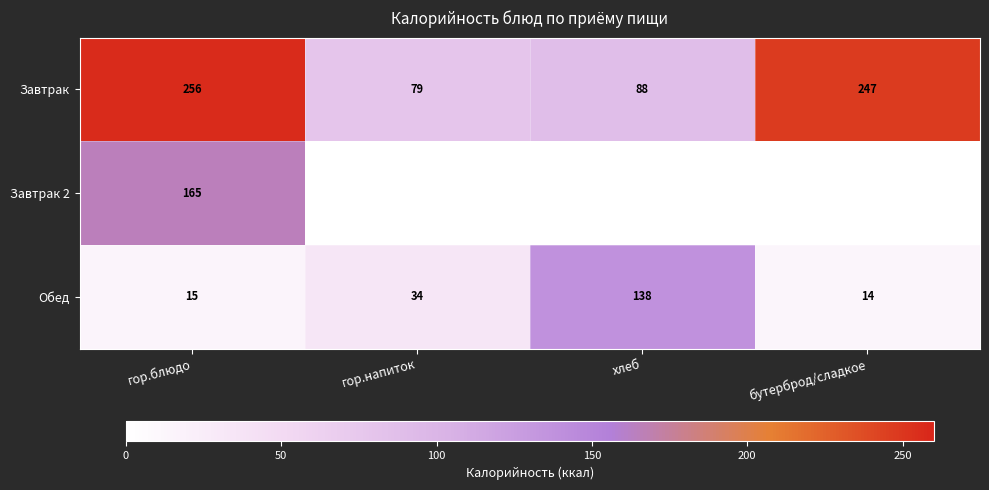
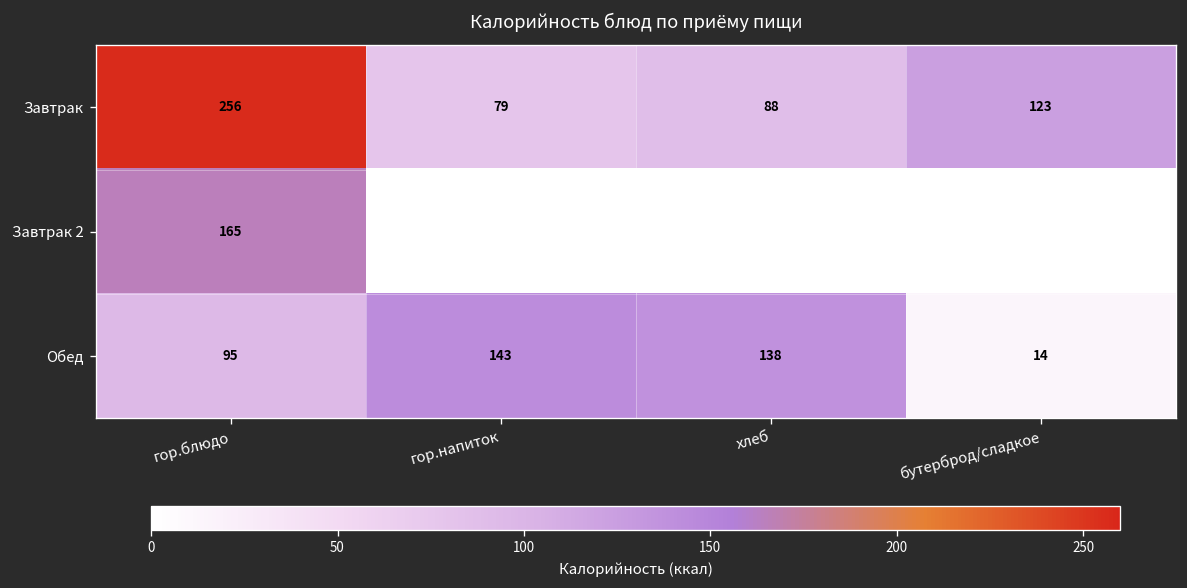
Завтрак, бутерброд/сладкое: 247 -> 123
Обед, гор.блюдо: 15 -> 95
Обед, гор.напиток: 34 -> 143
